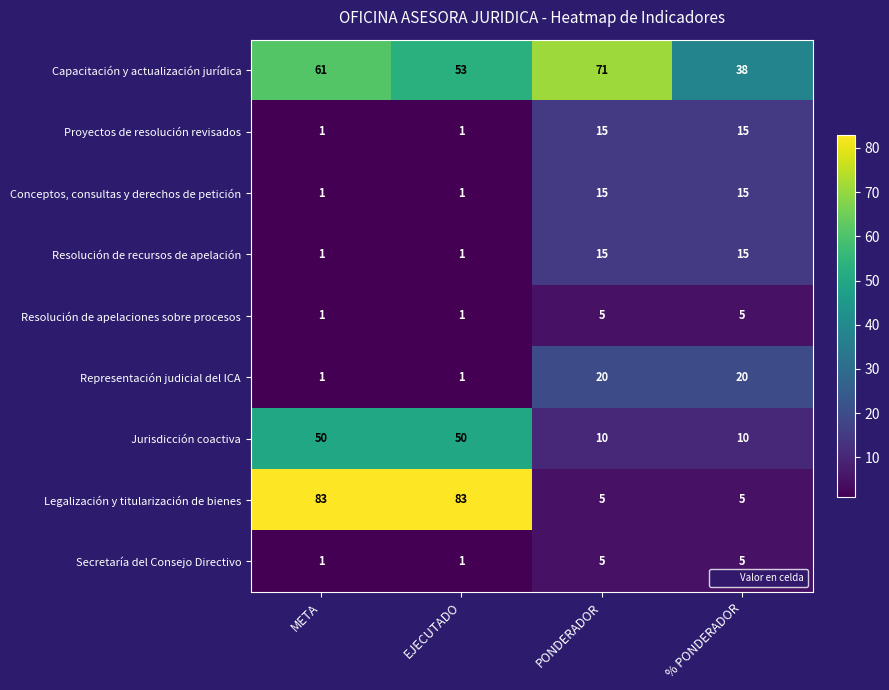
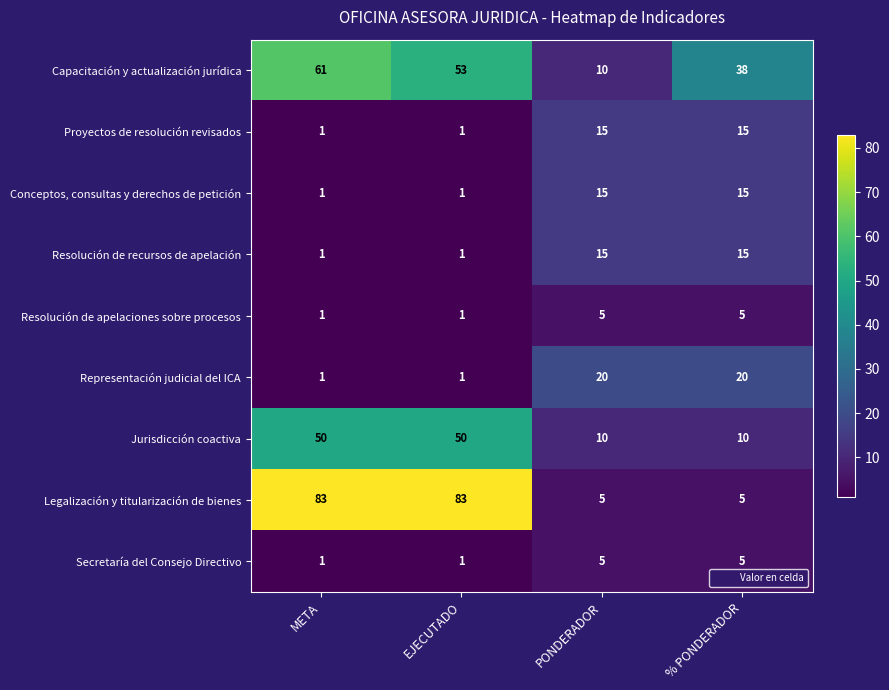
Capacitación y actualización jurídica, PONDERADOR: 71 -> 10
